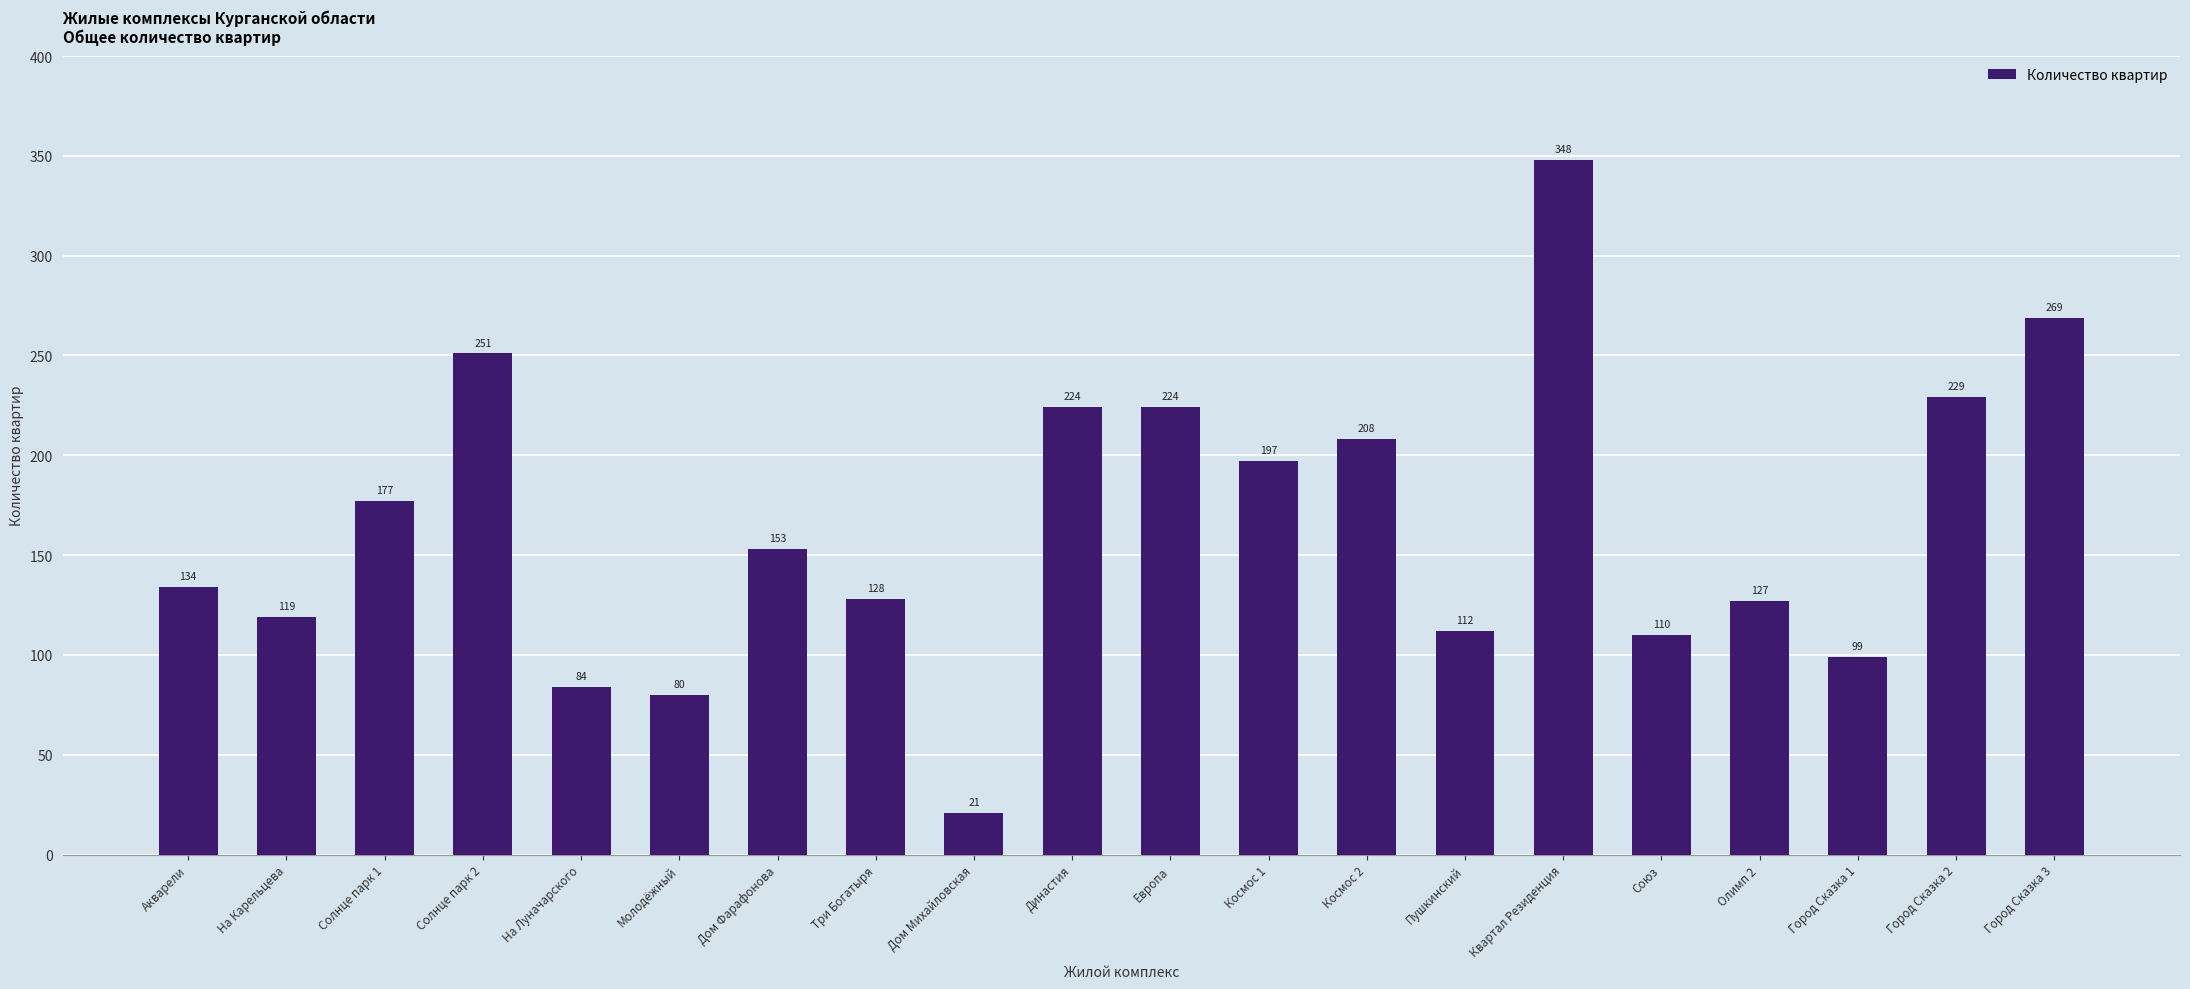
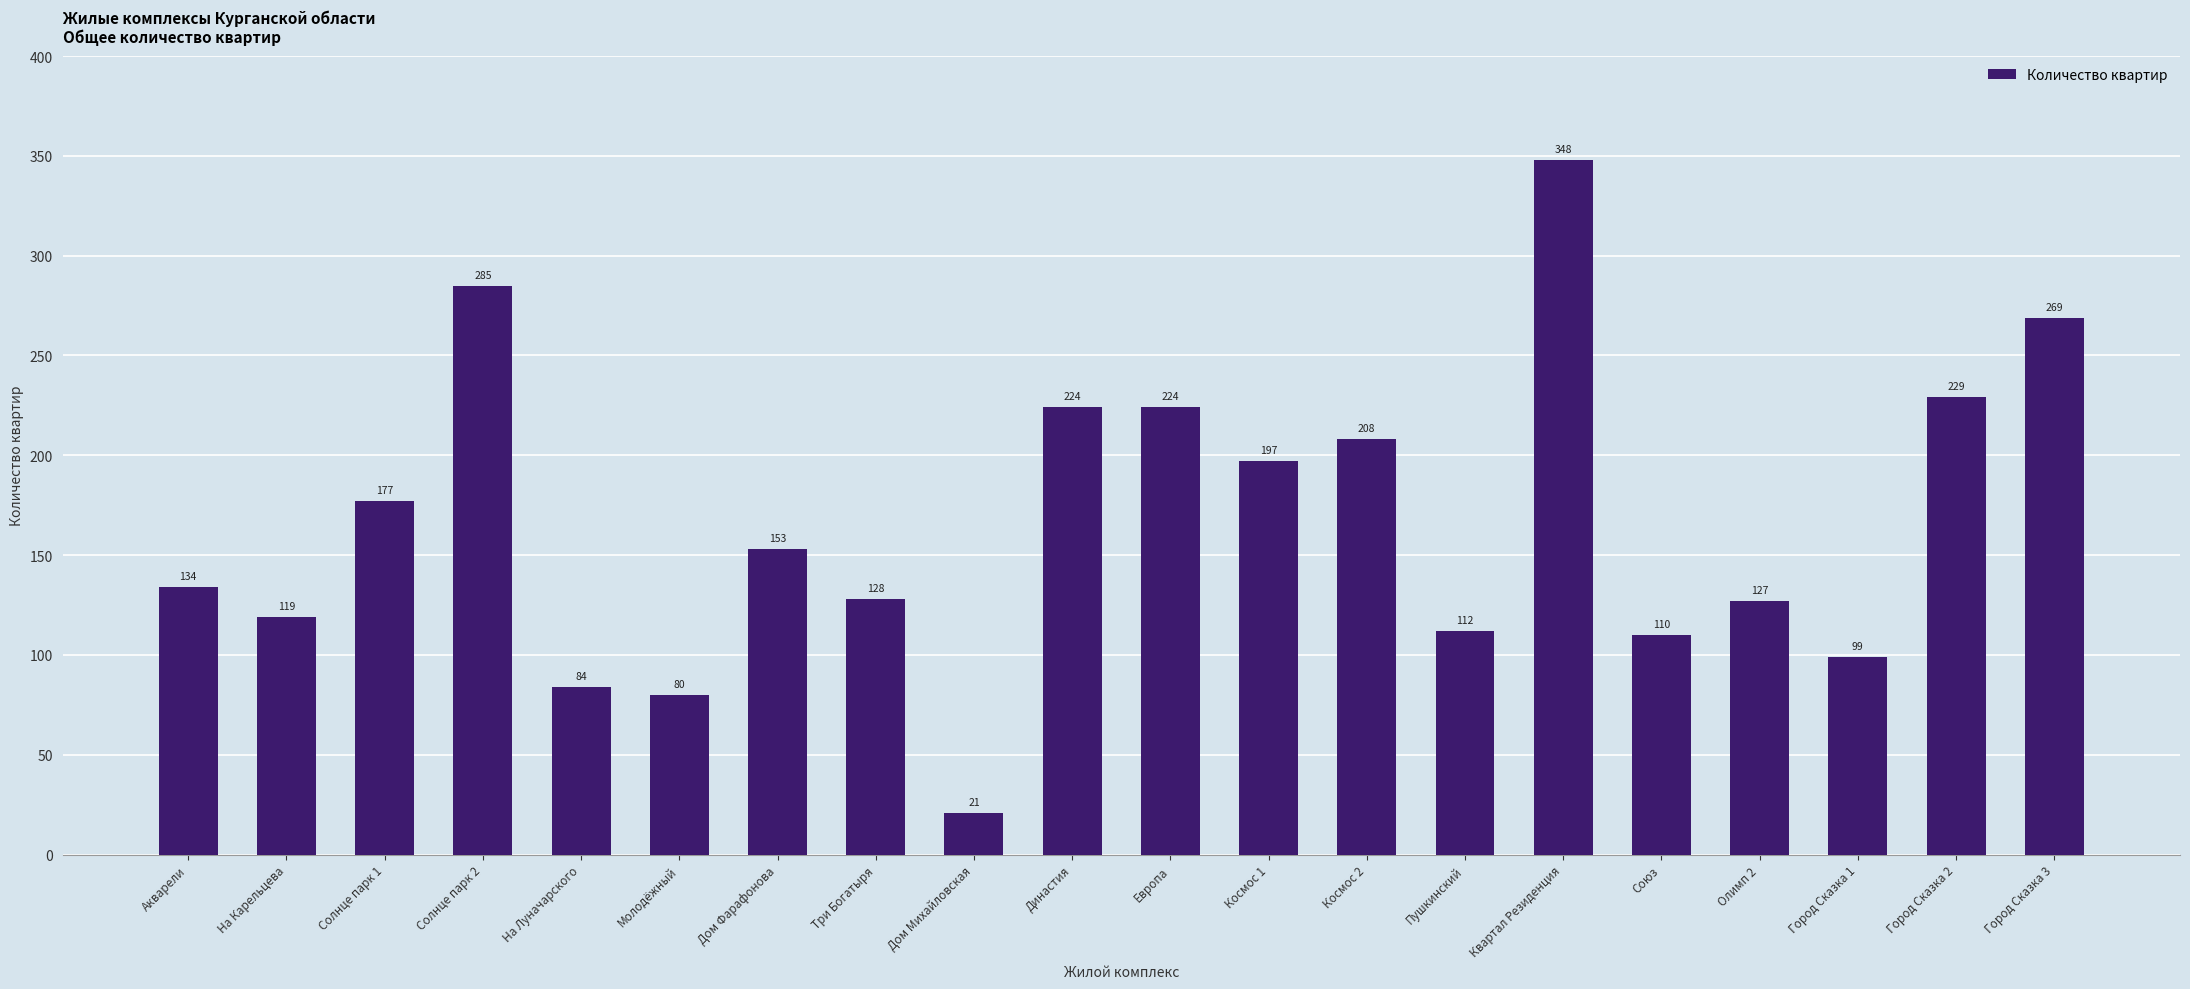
Солнце парк 2: 251 -> 285
